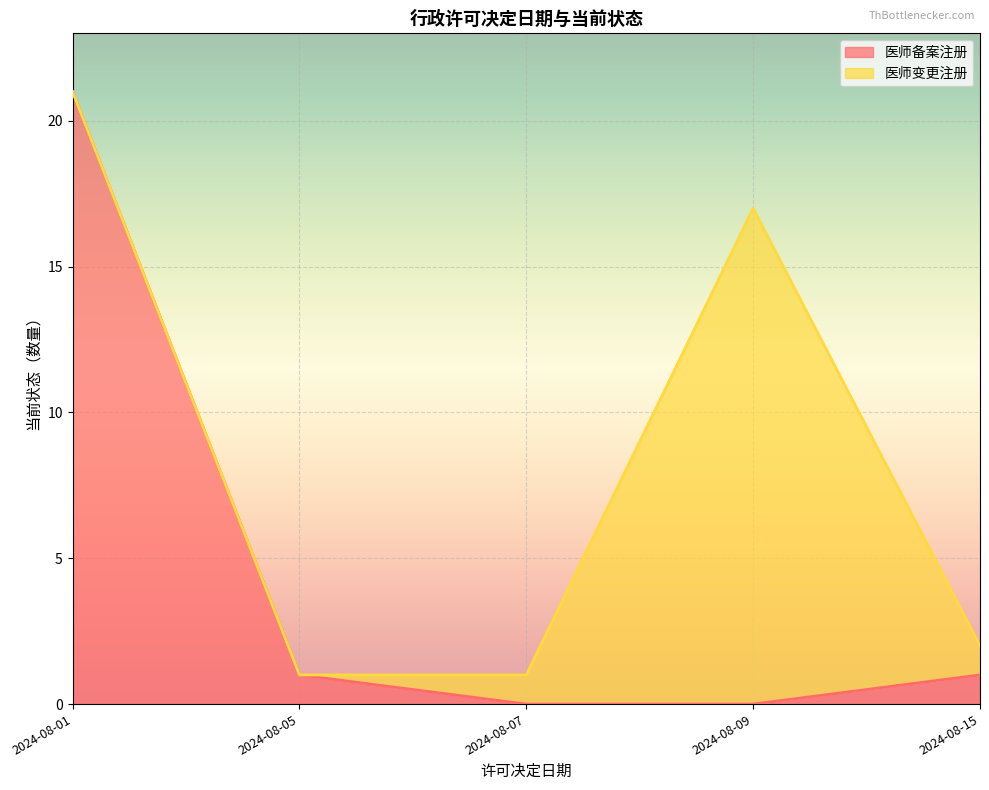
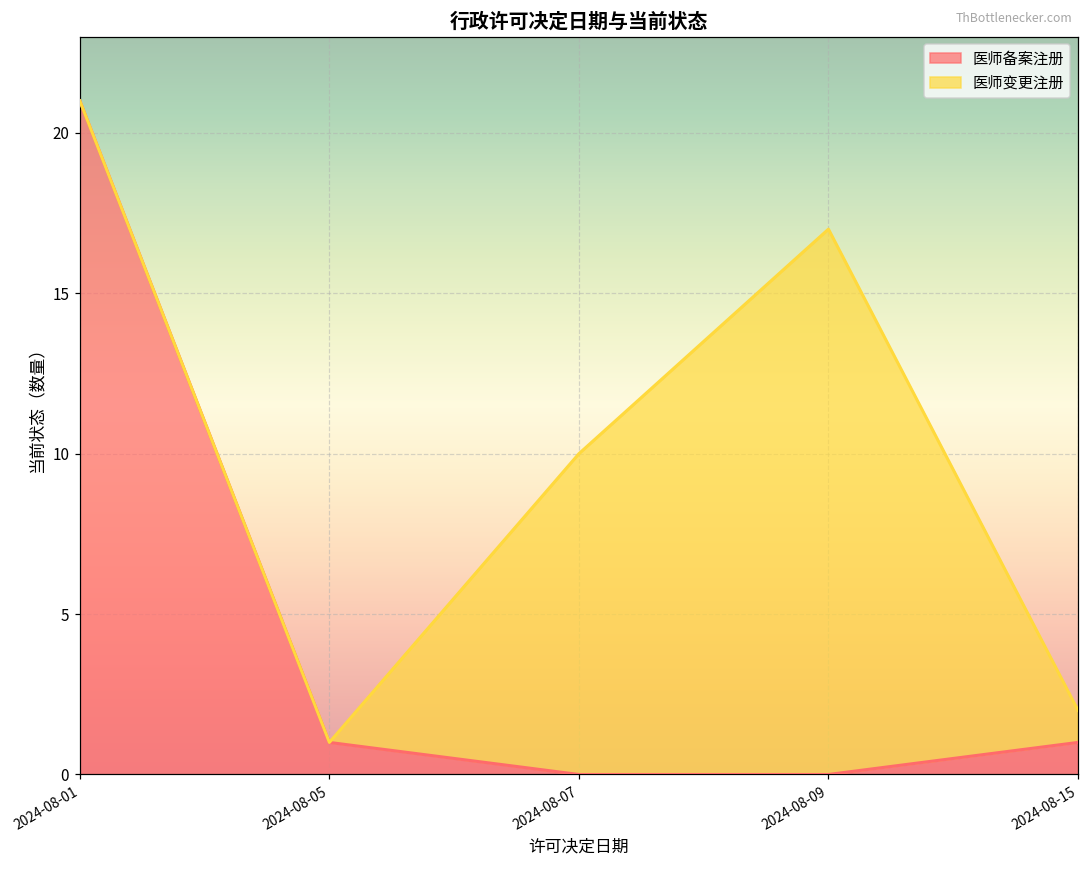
医师变更注册, 2024-08-07: 1 -> 10
